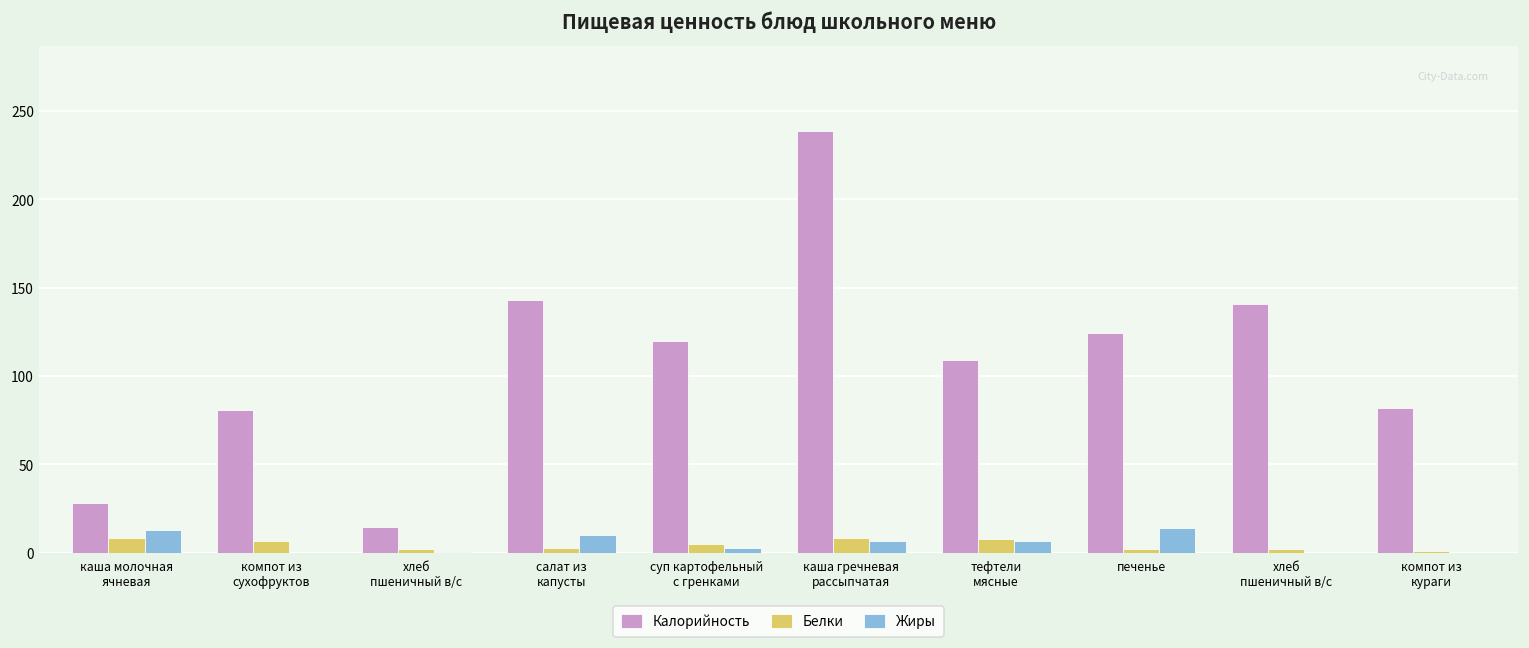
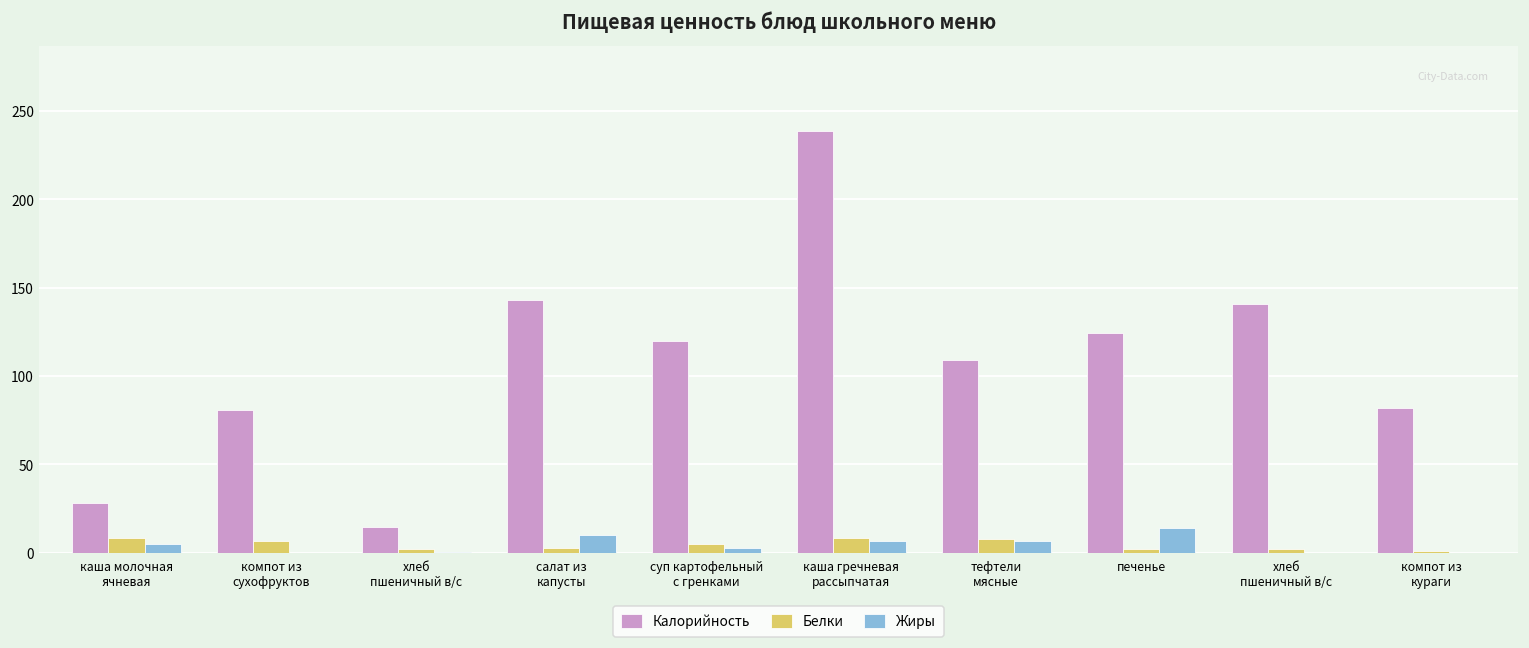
Жиры, каша молочная ячневая: 13 -> 5
